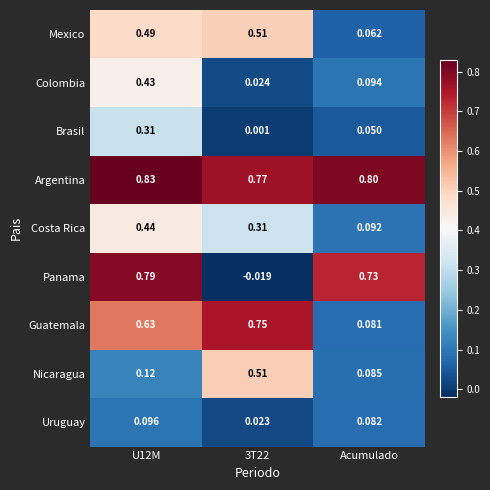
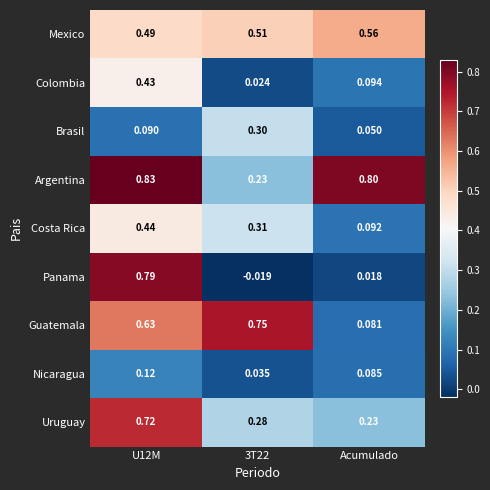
Mexico, Acumulado: 0.062 -> 0.56
Brasil, U12M: 0.31 -> 0.090
Brasil, 3T22: 0.001 -> 0.30
Argentina, 3T22: 0.77 -> 0.23
Panama, Acumulado: 0.73 -> 0.018
Nicaragua, 3T22: 0.51 -> 0.035
Uruguay, U12M: 0.096 -> 0.72
Uruguay, 3T22: 0.023 -> 0.28
Uruguay, Acumulado: 0.082 -> 0.23
